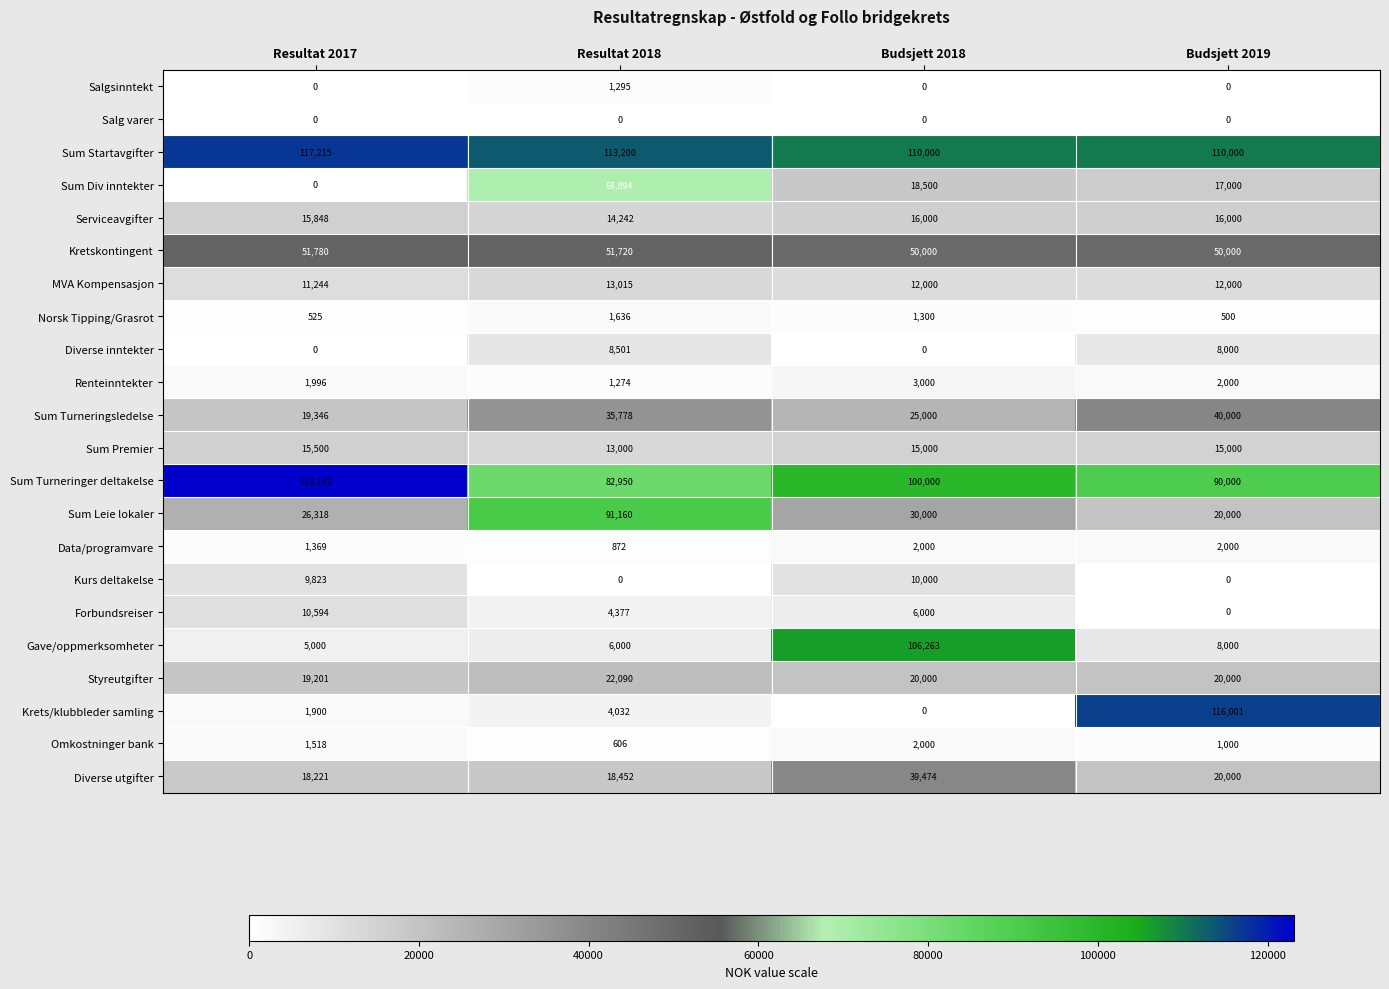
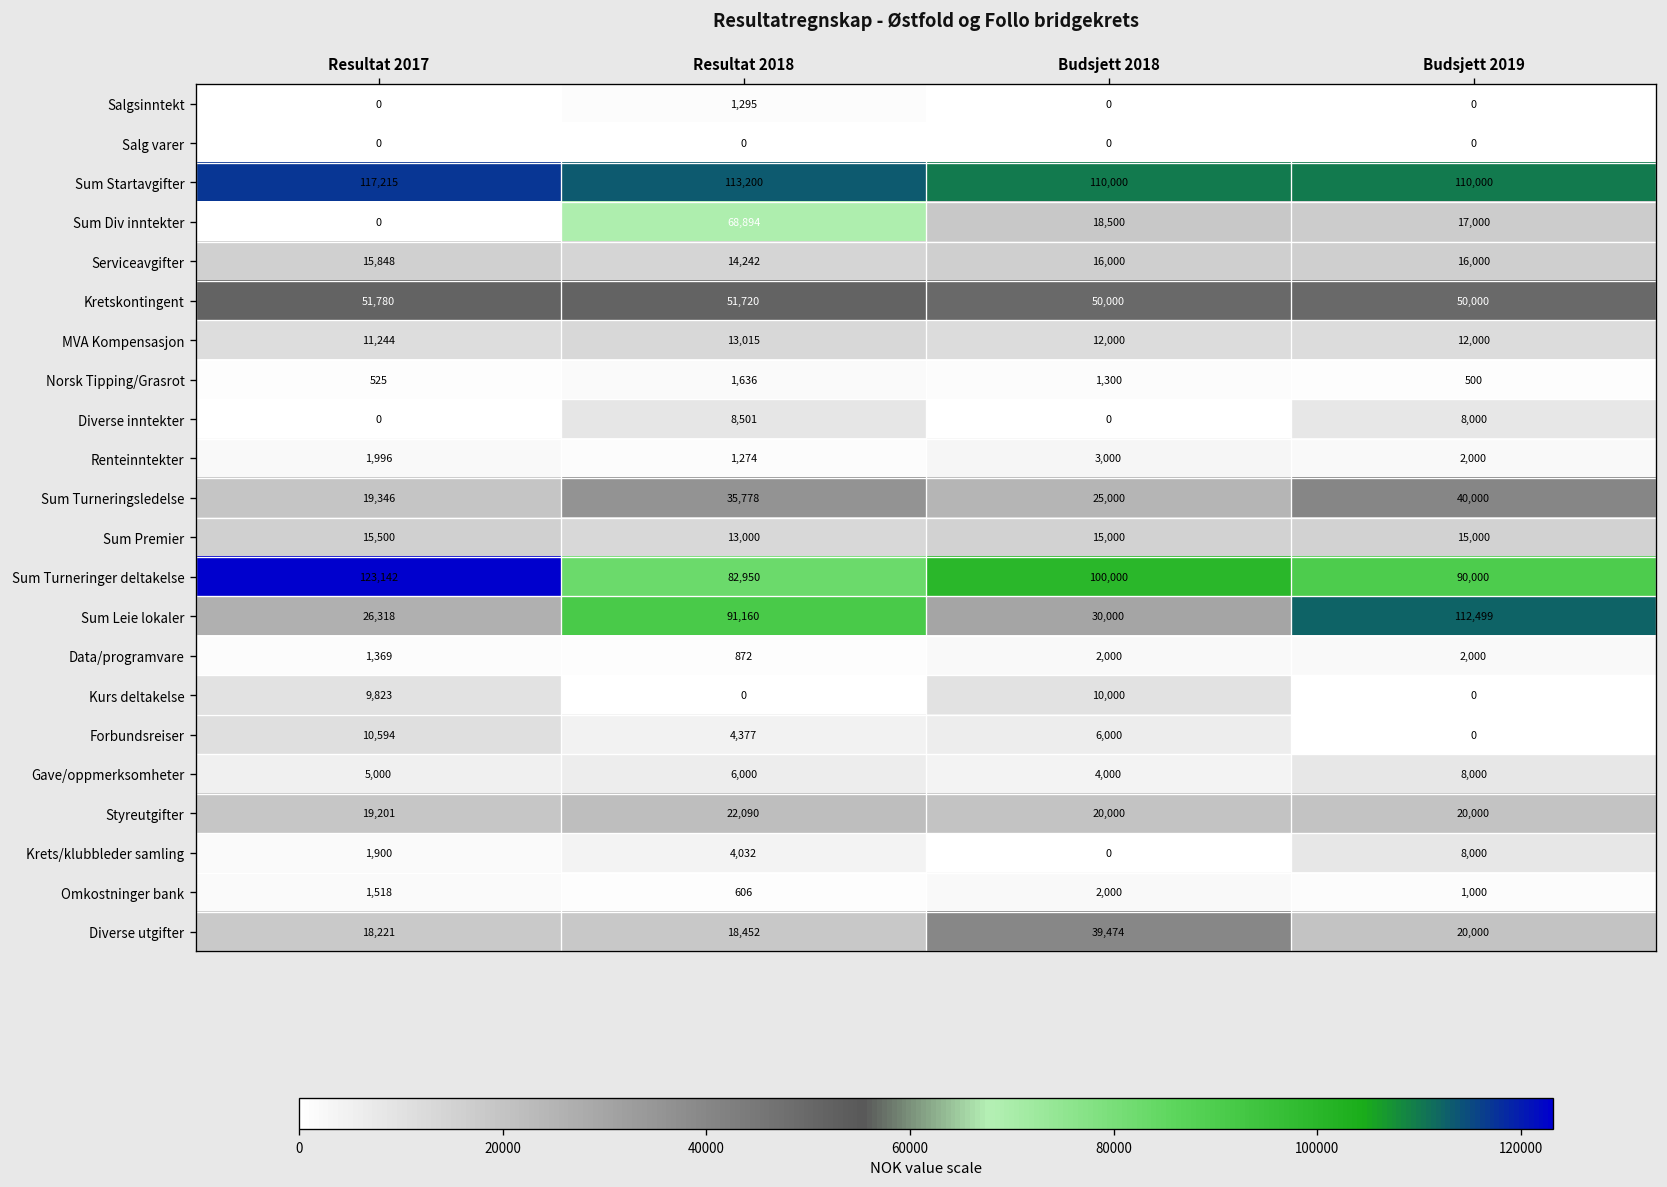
Sum Leie lokaler, Budsjett 2019: 20,000 -> 112,499
Gave/oppmerksomheter, Budsjett 2018: 106,263 -> 4,000
Krets/klubbleder samling, Budsjett 2019: 116,001 -> 8,000
